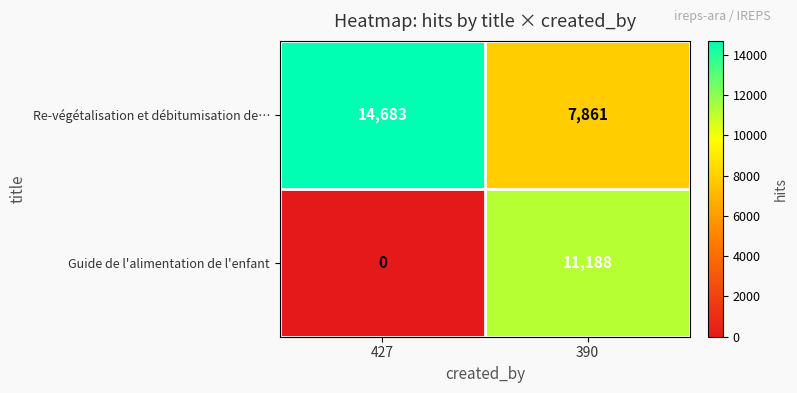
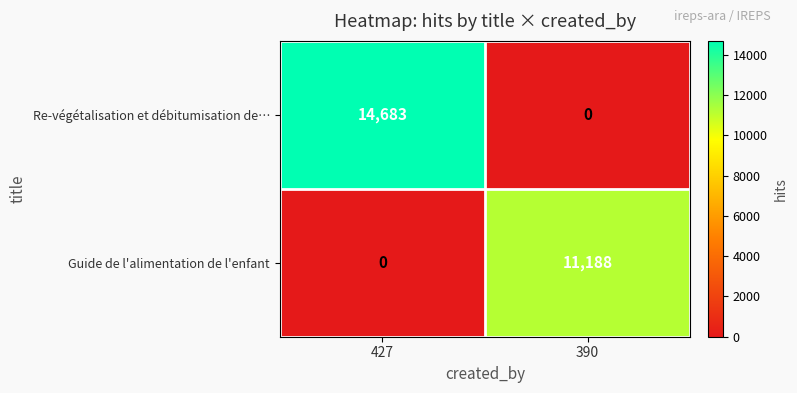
Re-végétalisation et débitumisation de…, 390: 7,861 -> 0
